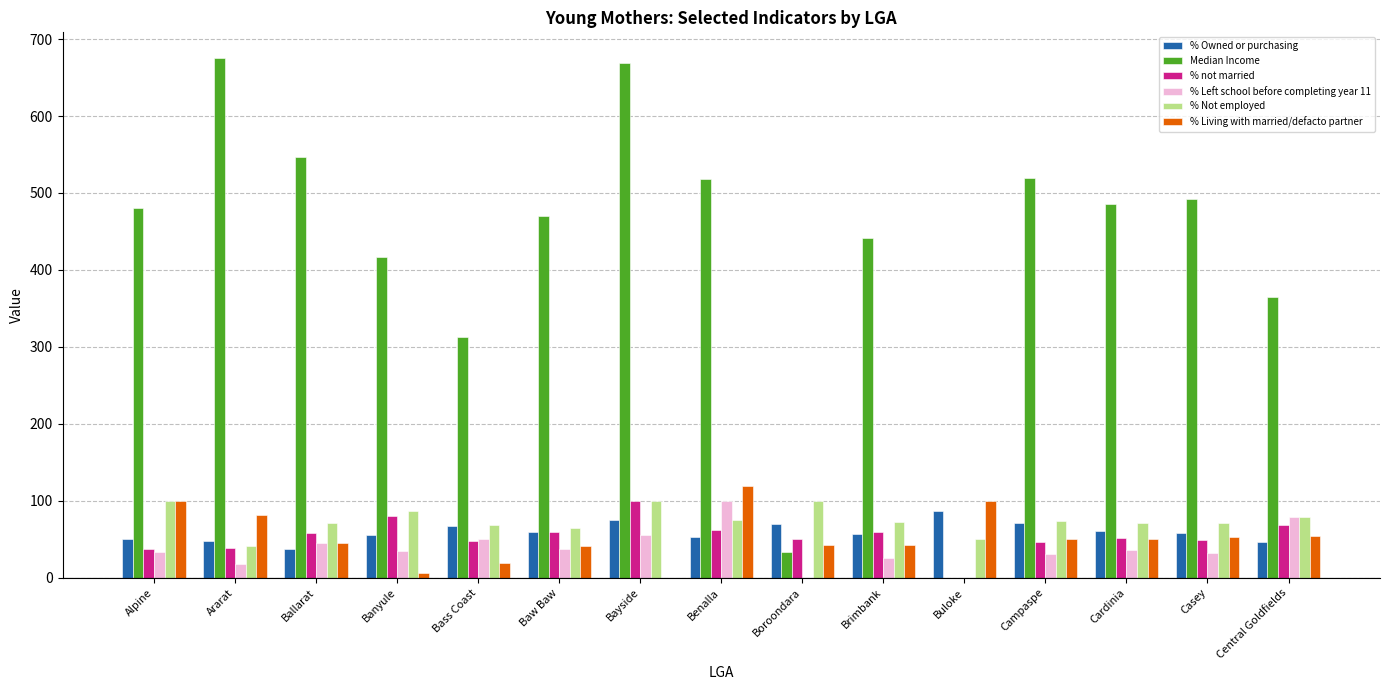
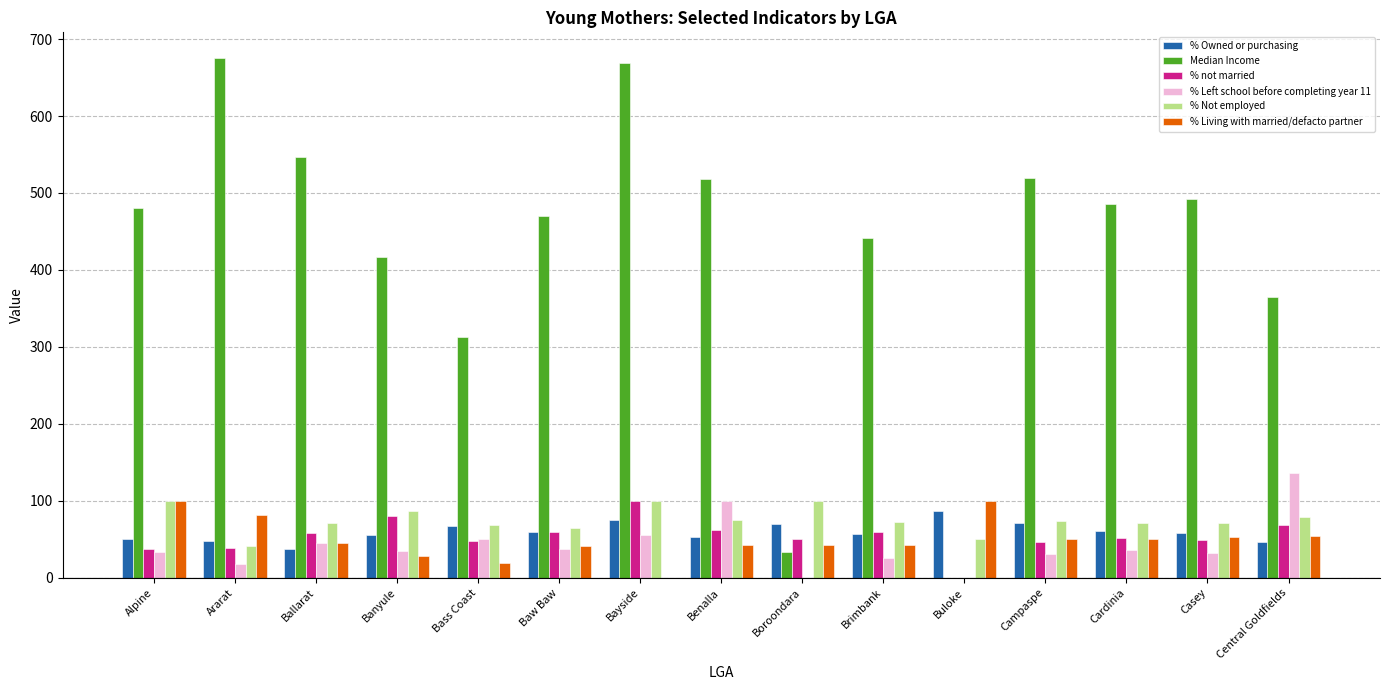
% Living with married/defacto partner, Banyule: 10 -> 30
% Living with married/defacto partner, Benalla: 120 -> 40
% Left school before completing year 11, Central Goldfields: 80 -> 140
